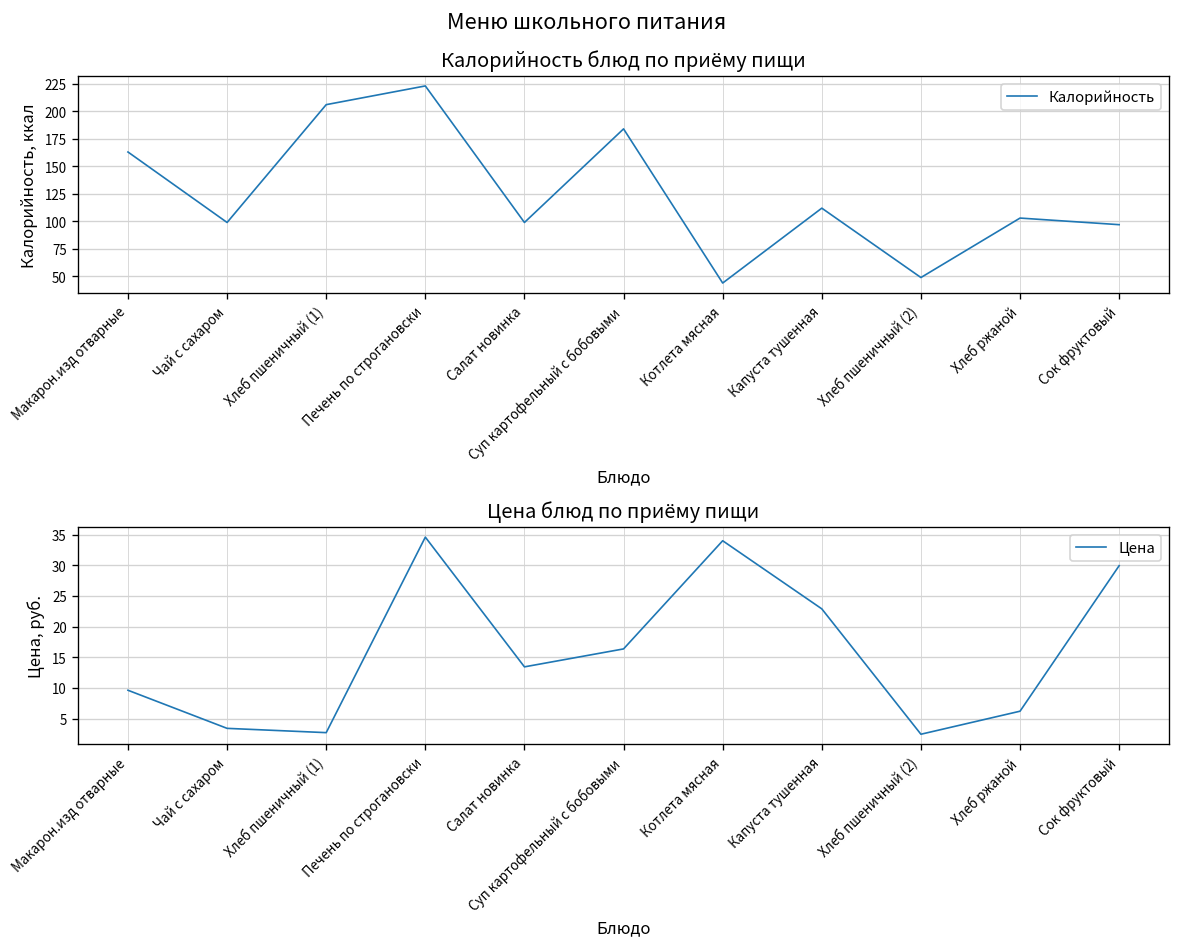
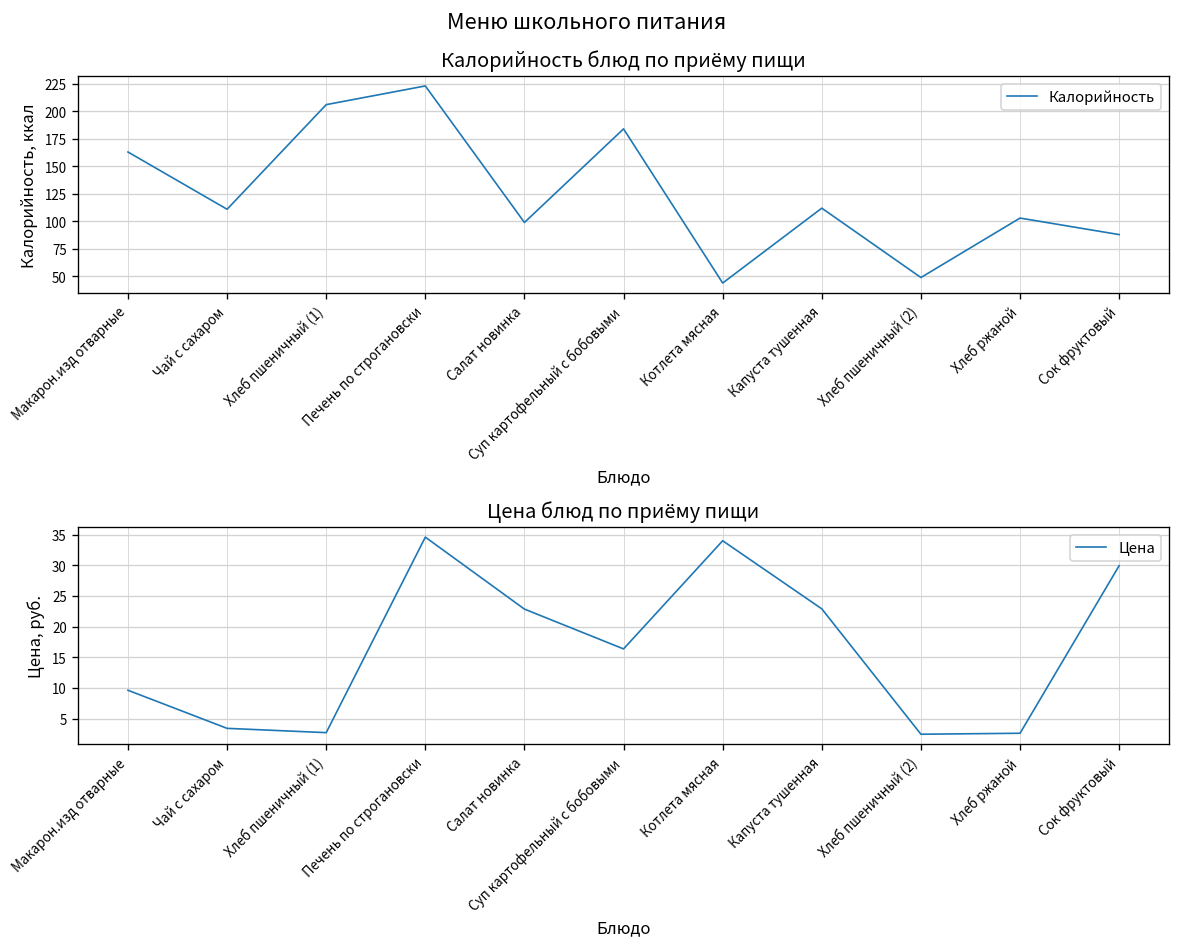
Калорийность блюд по приёму пищи, Чай с сахаром: 100 -> 110
Калорийность блюд по приёму пищи, Сок фруктовый: 100 -> 90
Цена блюд по приёму пищи, Салат новинка: 13 -> 23
Цена блюд по приёму пищи, Хлеб ржаной: 6 -> 3
